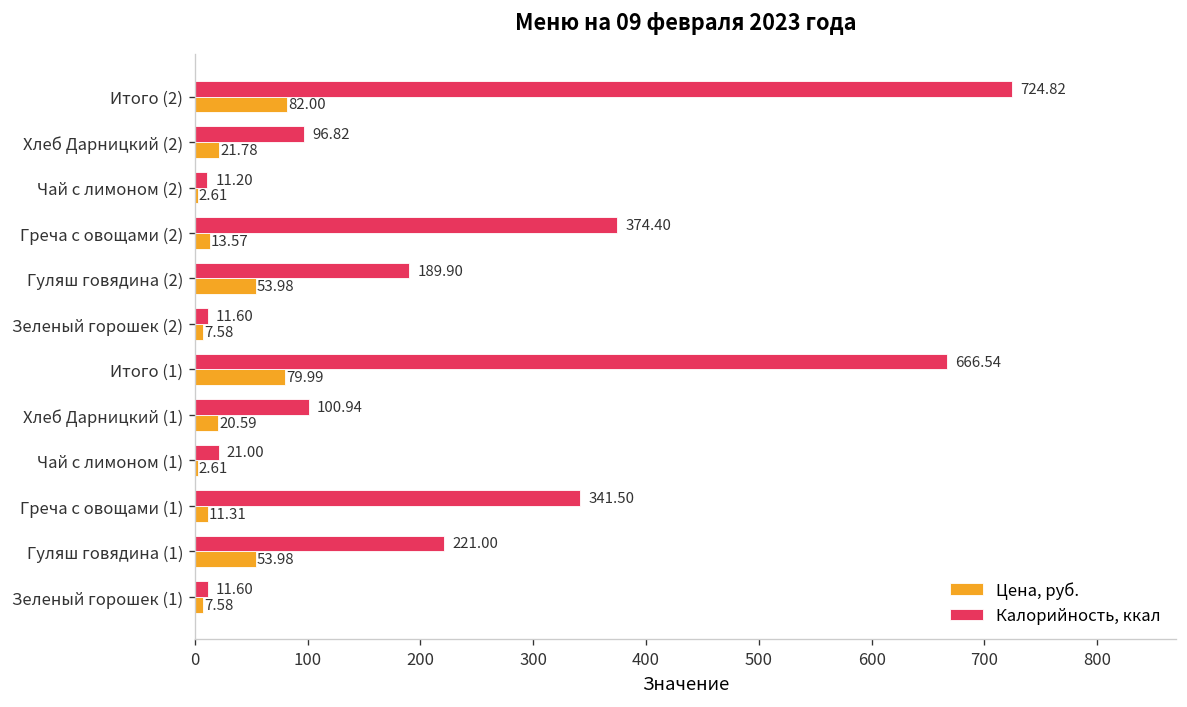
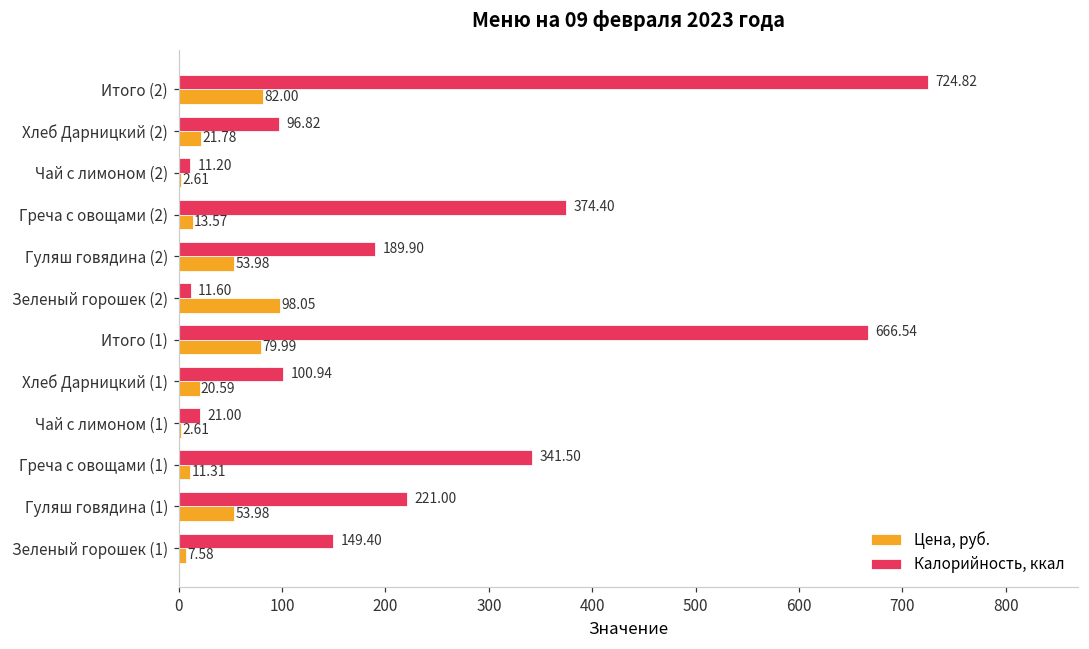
Цена, руб., Зеленый горошек (2): 7.58 -> 98.05
Калорийность, ккал, Зеленый горошек (1): 11.60 -> 149.40
